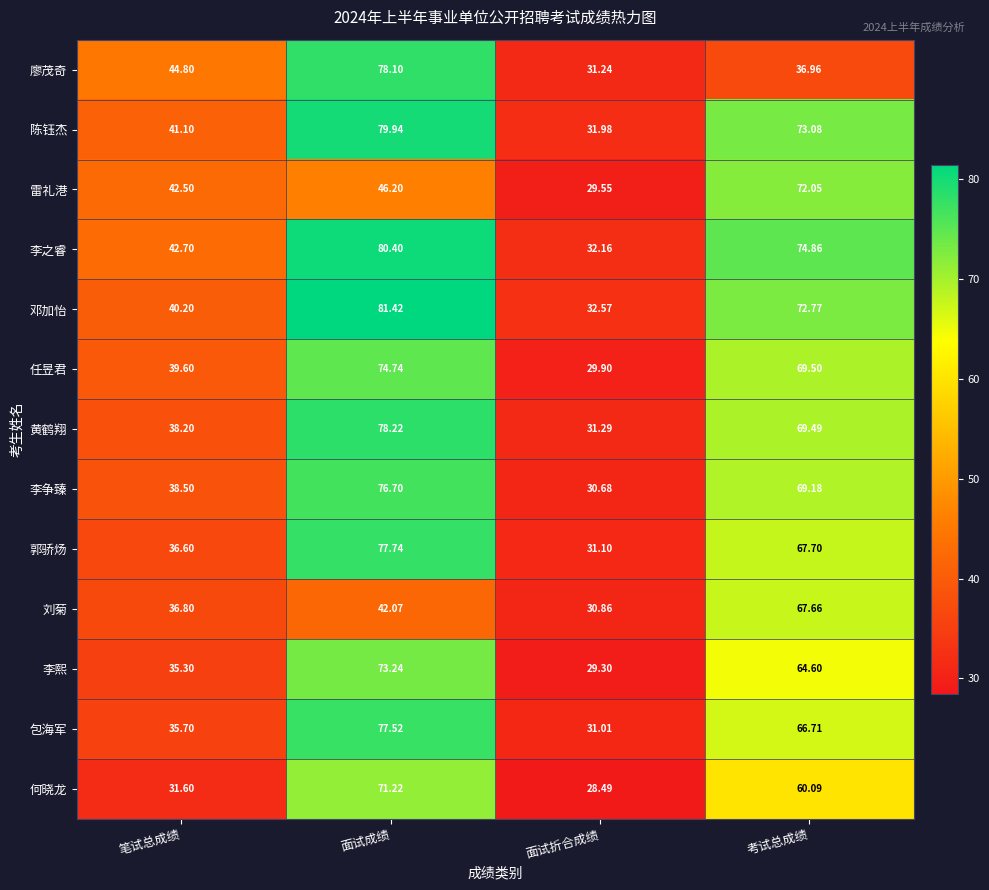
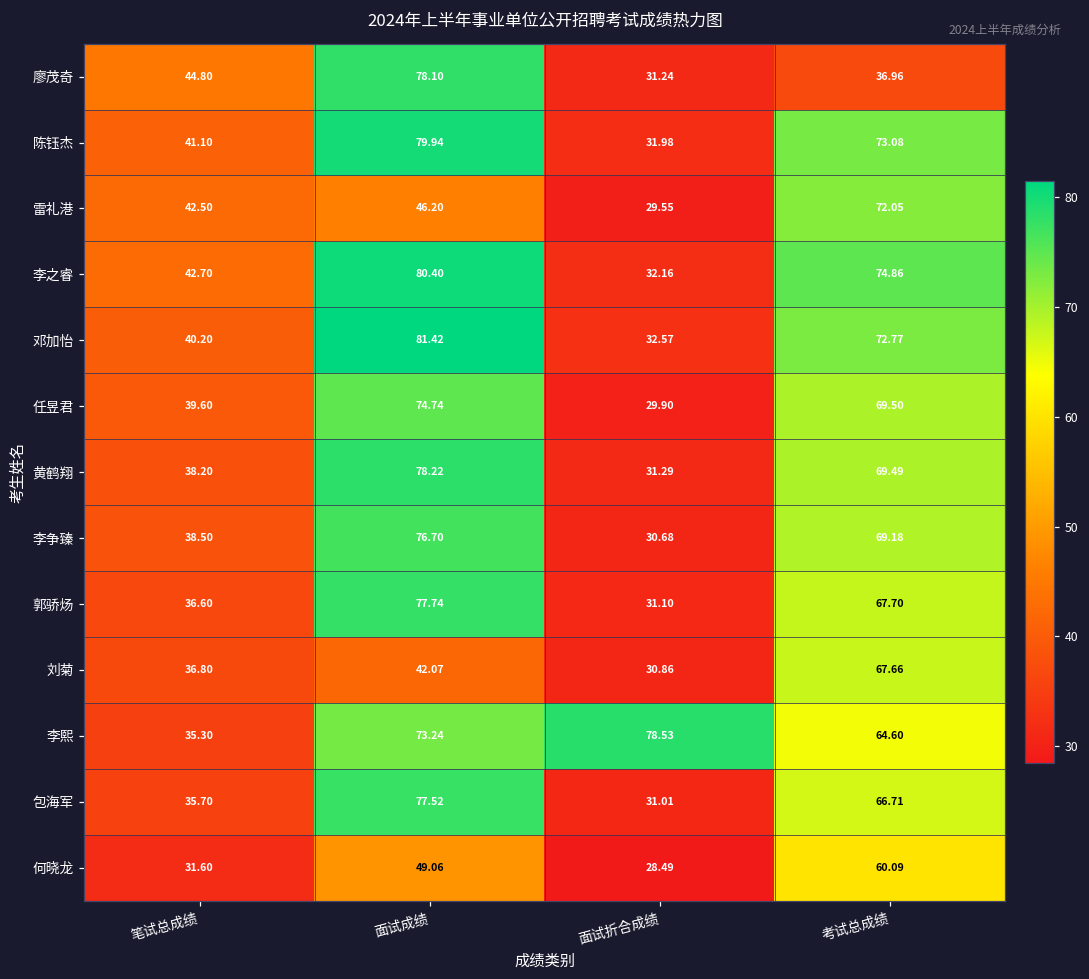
李熙, 面试折合成绩: 29.30 -> 78.53
何晓龙, 面试成绩: 71.22 -> 49.06
